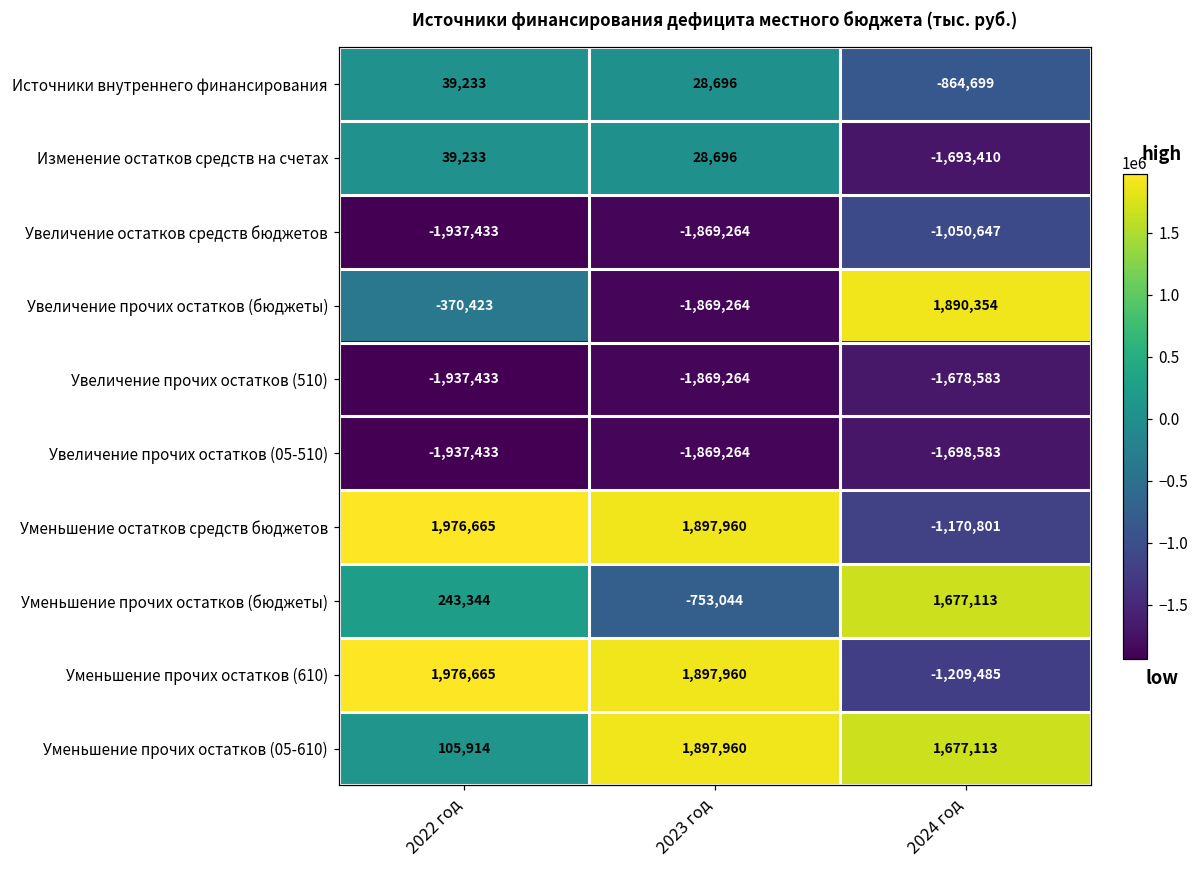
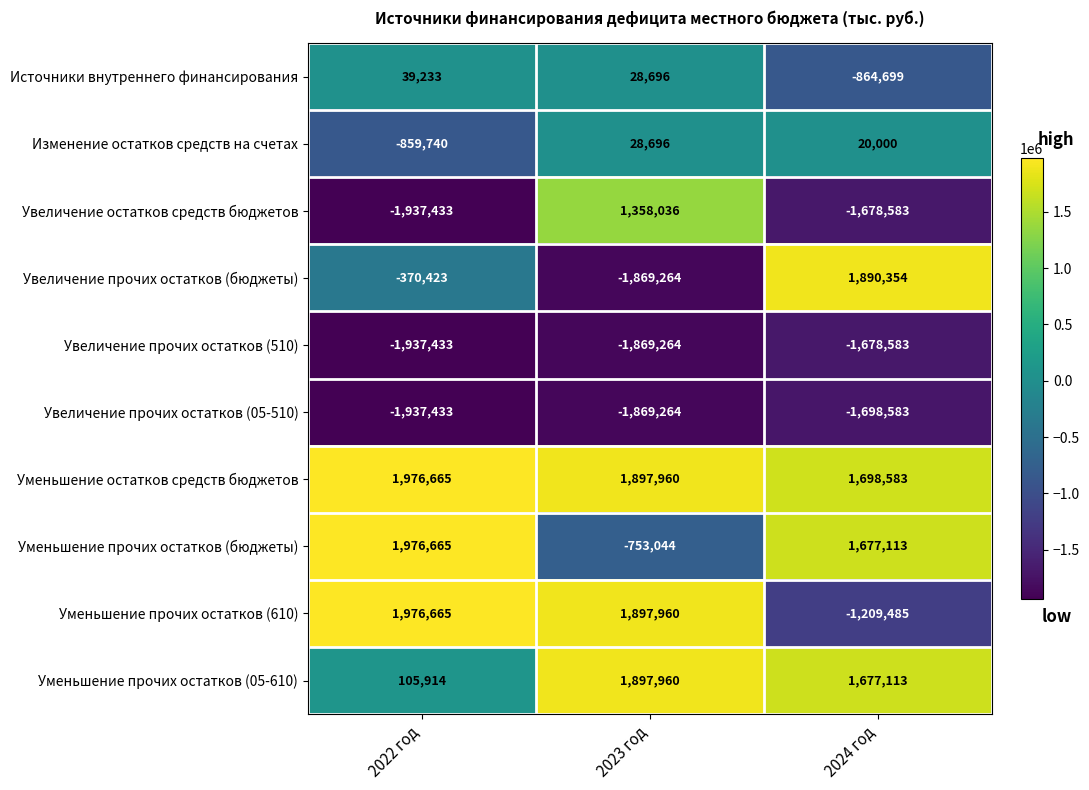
Изменение остатков средств на счетах, 2022 год: 39,233 -> -859,740
Изменение остатков средств на счетах, 2024 год: -1,693,410 -> 20,000
Увеличение остатков средств бюджетов, 2023 год: -1,869,264 -> 1,358,036
Увеличение остатков средств бюджетов, 2024 год: -1,050,647 -> -1,678,583
Уменьшение остатков средств бюджетов, 2024 год: -1,170,801 -> 1,698,583
Уменьшение прочих остатков (бюджеты), 2022 год: 243,344 -> 1,976,665
